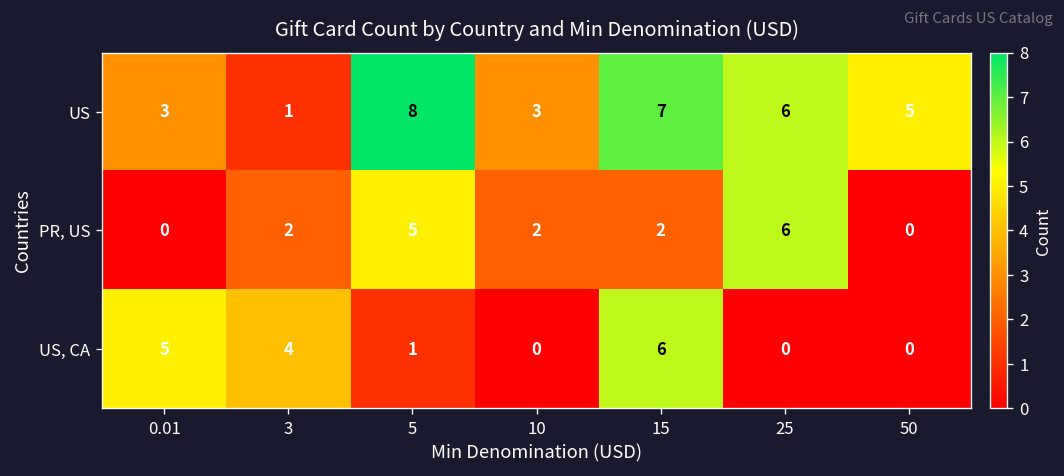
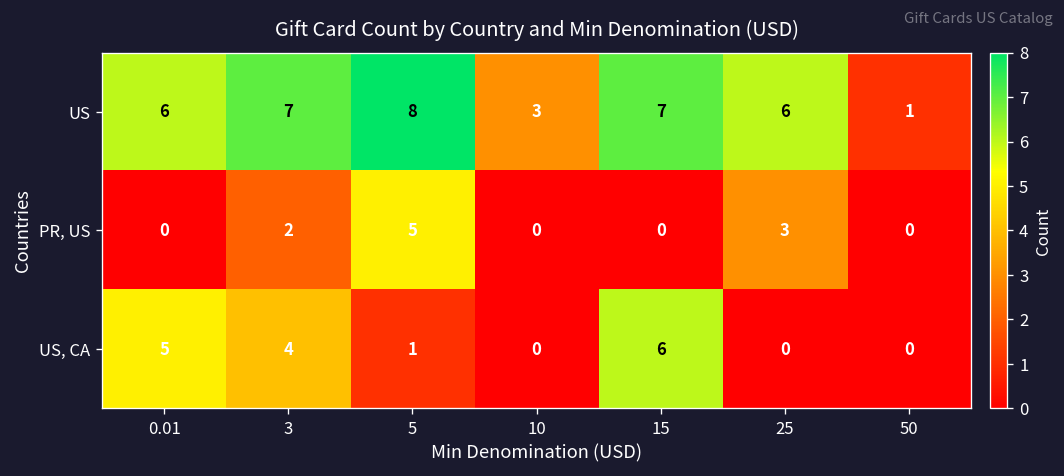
US, 0.01: 3 -> 6
US, 3: 1 -> 7
US, 50: 5 -> 1
PR, US, 10: 2 -> 0
PR, US, 15: 2 -> 0
PR, US, 25: 6 -> 3
